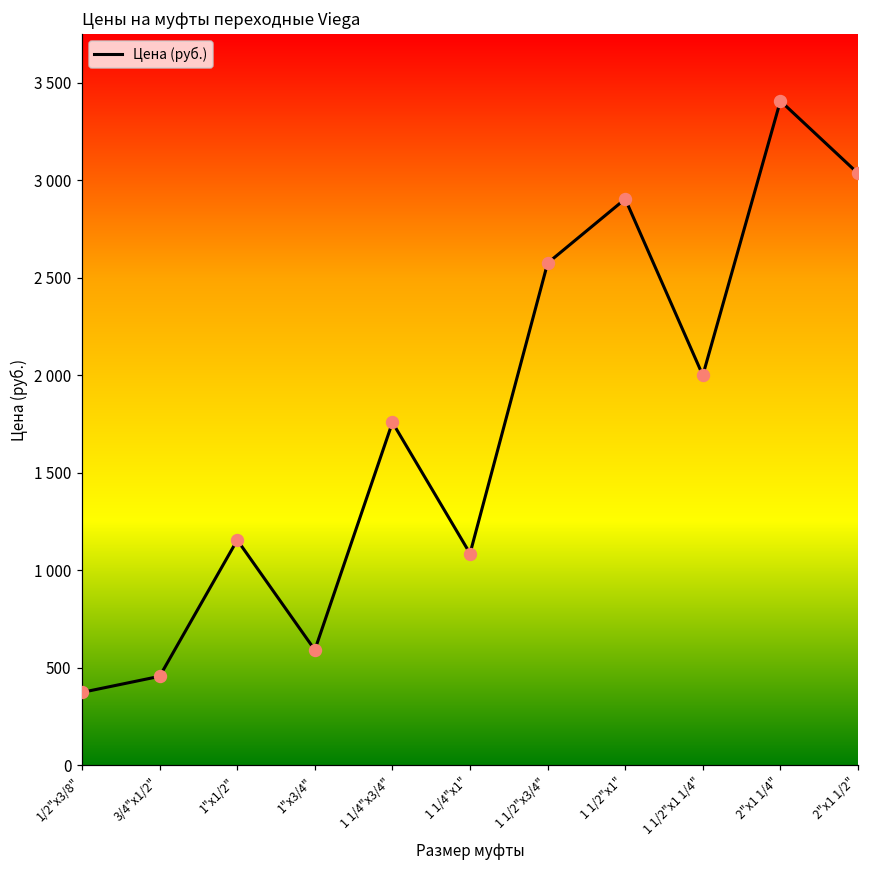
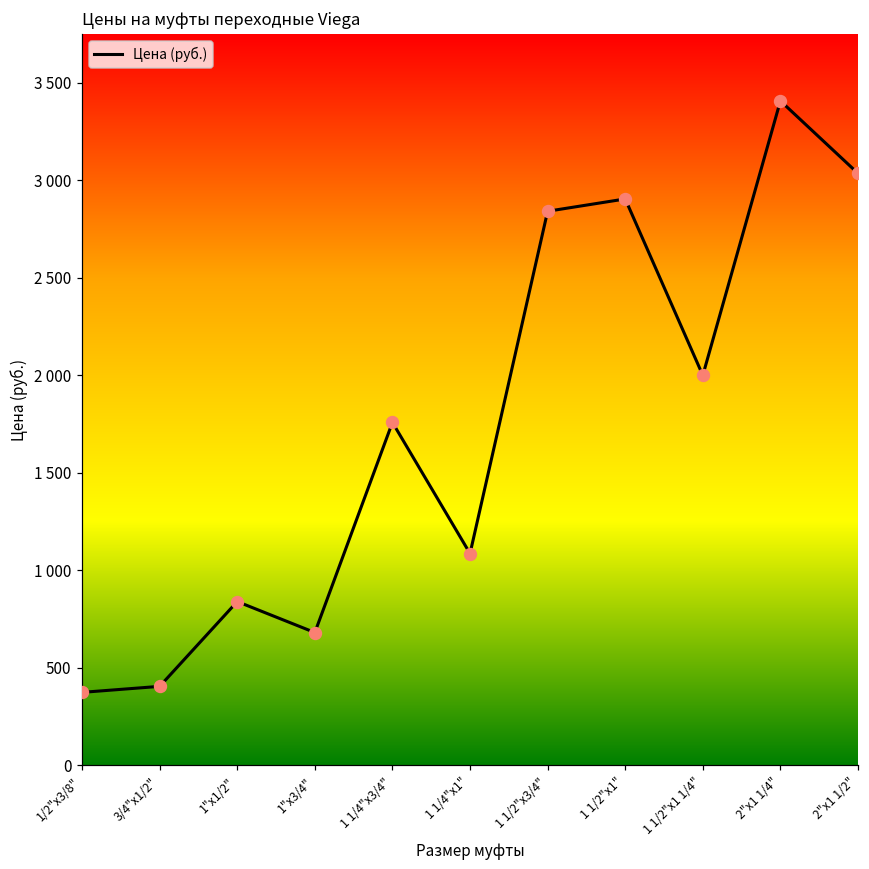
3/4"х1/2": 460 -> 400
1"х1/2": 1150 -> 840
1"х3/4": 590 -> 680
1 1/2"х3/4": 2580 -> 2840
